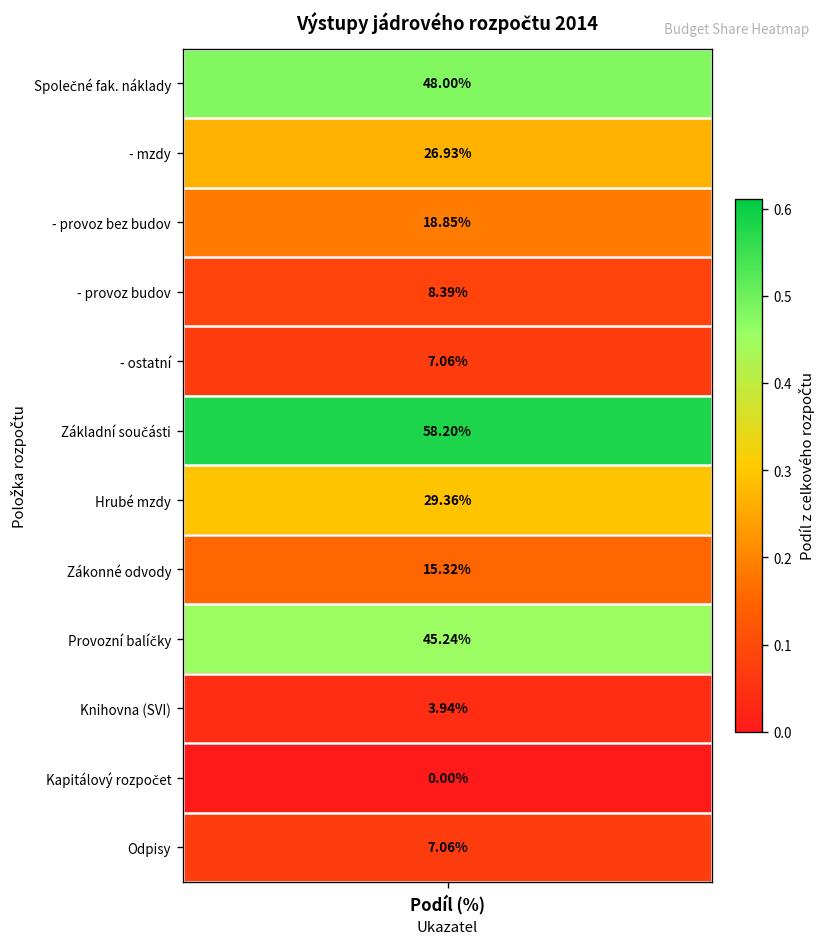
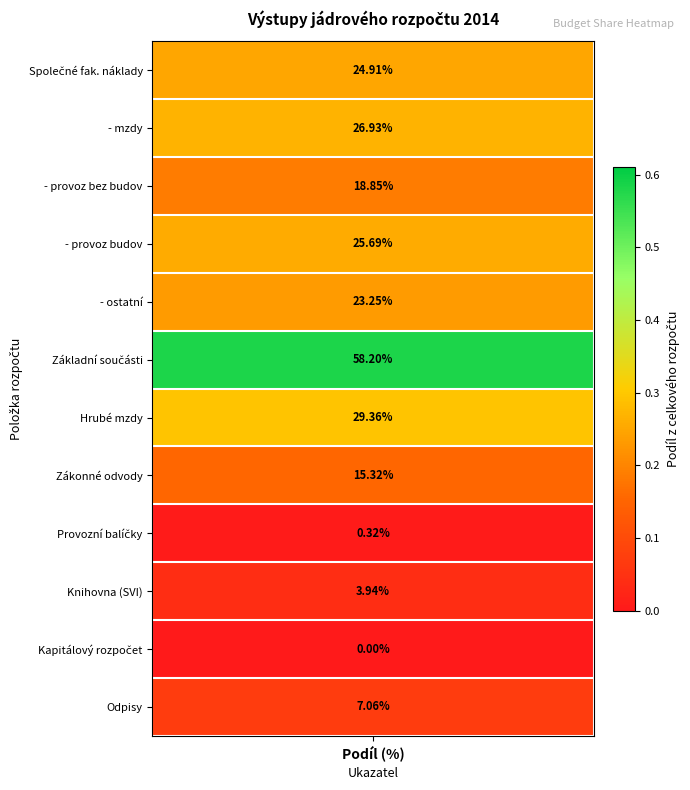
Společné fak. náklady, Podíl (%): 48.00% -> 24.91%
- provoz budov, Podíl (%): 8.39% -> 25.69%
- ostatní, Podíl (%): 7.06% -> 23.25%
Provozní balíčky, Podíl (%): 45.24% -> 0.32%
